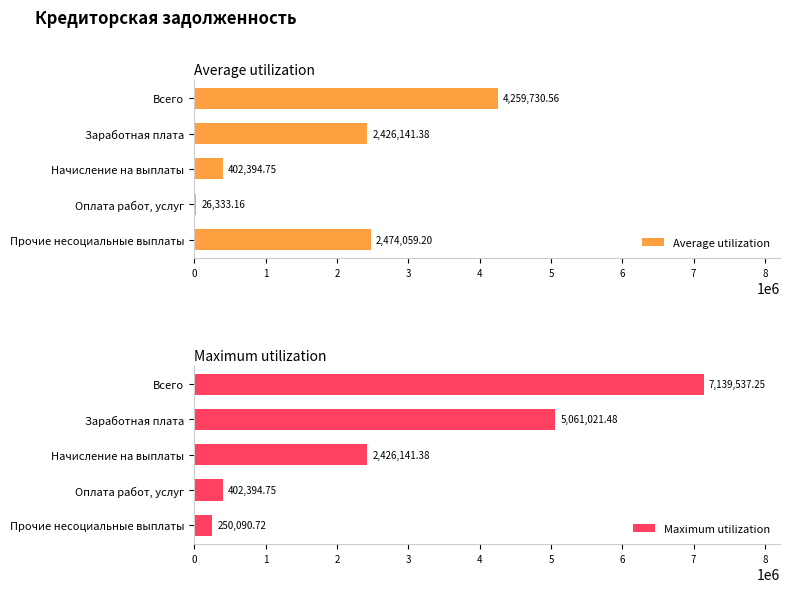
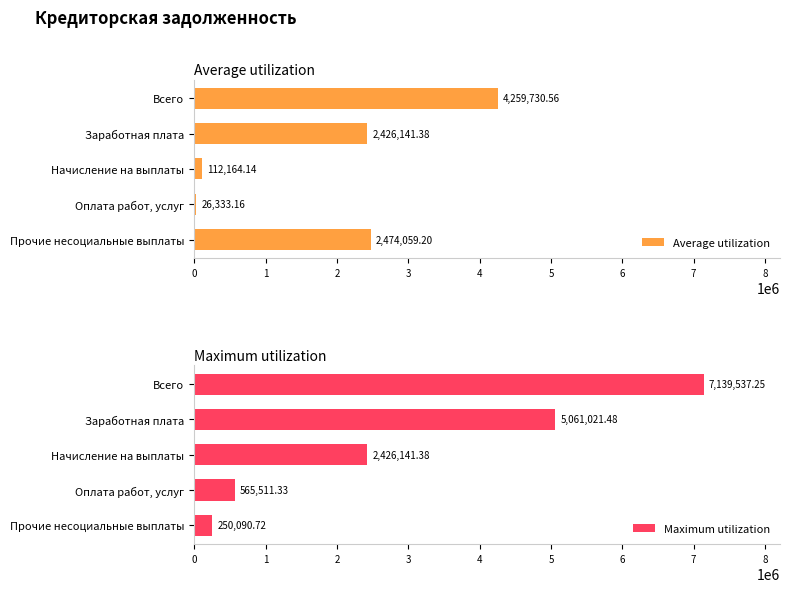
Average utilization, Начисление на выплаты: 402,394.75 -> 112,164.14
Maximum utilization, Оплата работ, услуг: 402,394.75 -> 565,511.33
